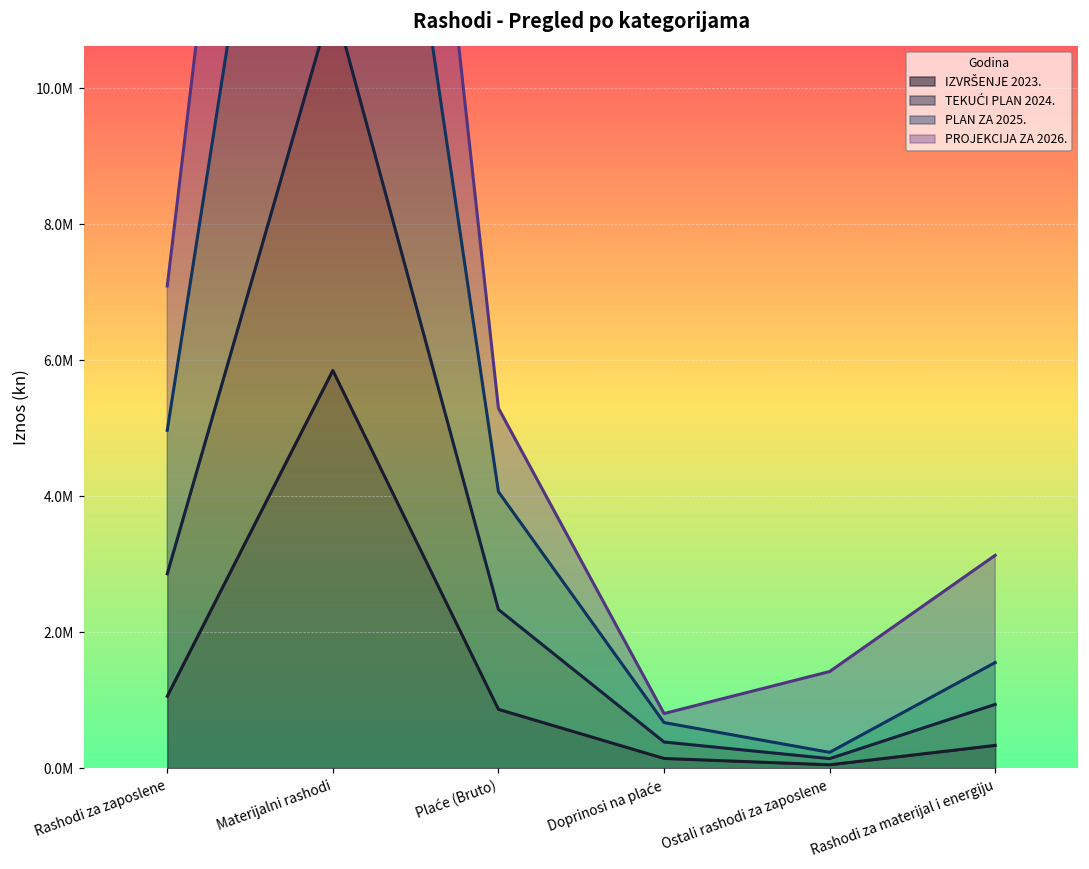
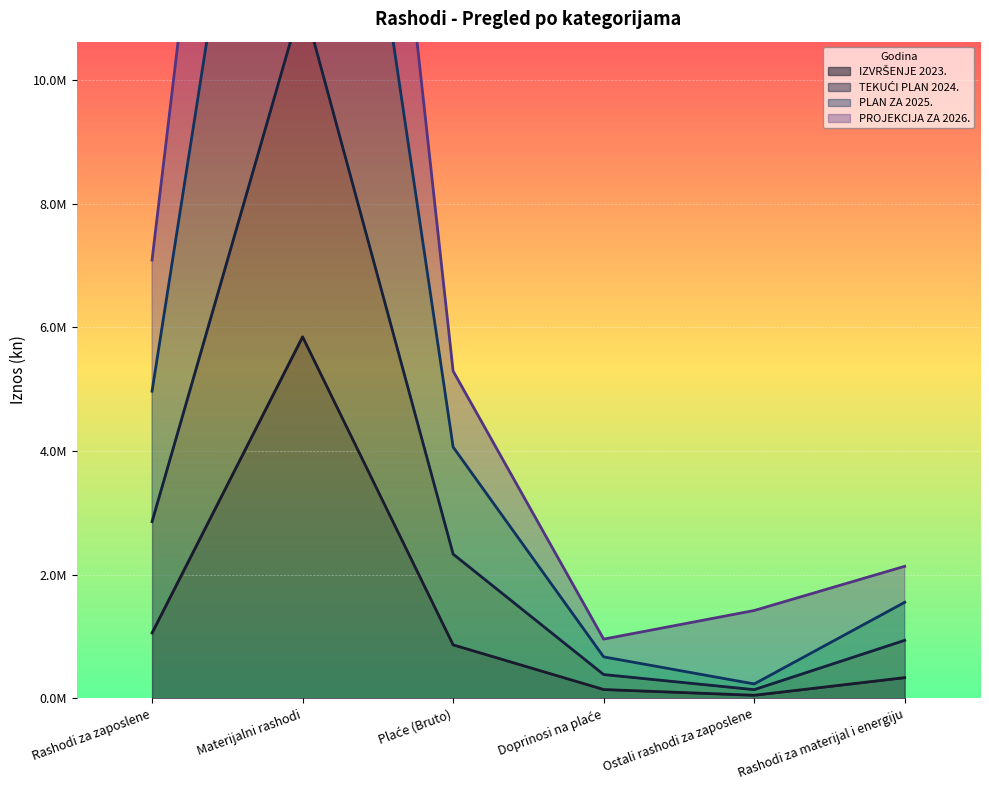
PROJEKCIJA ZA 2026., Doprinosi na plaće: 100000 -> 300000
PROJEKCIJA ZA 2026., Rashodi za materijal i energiju: 1600000 -> 600000
